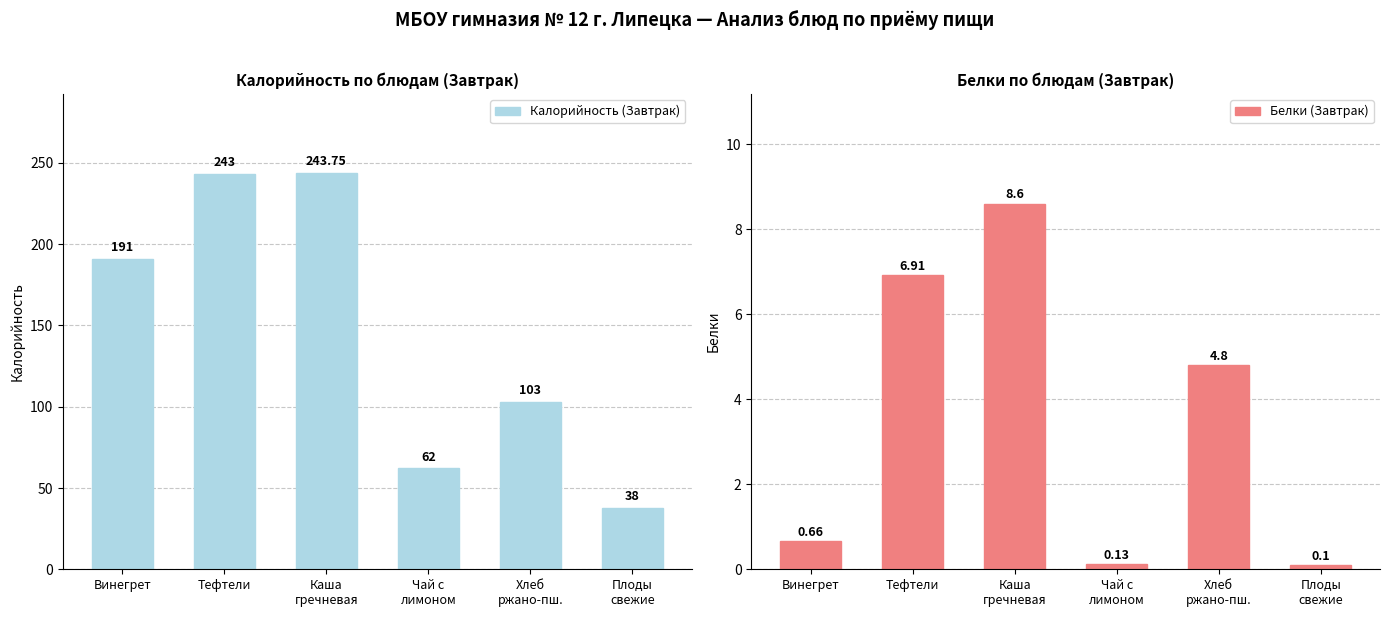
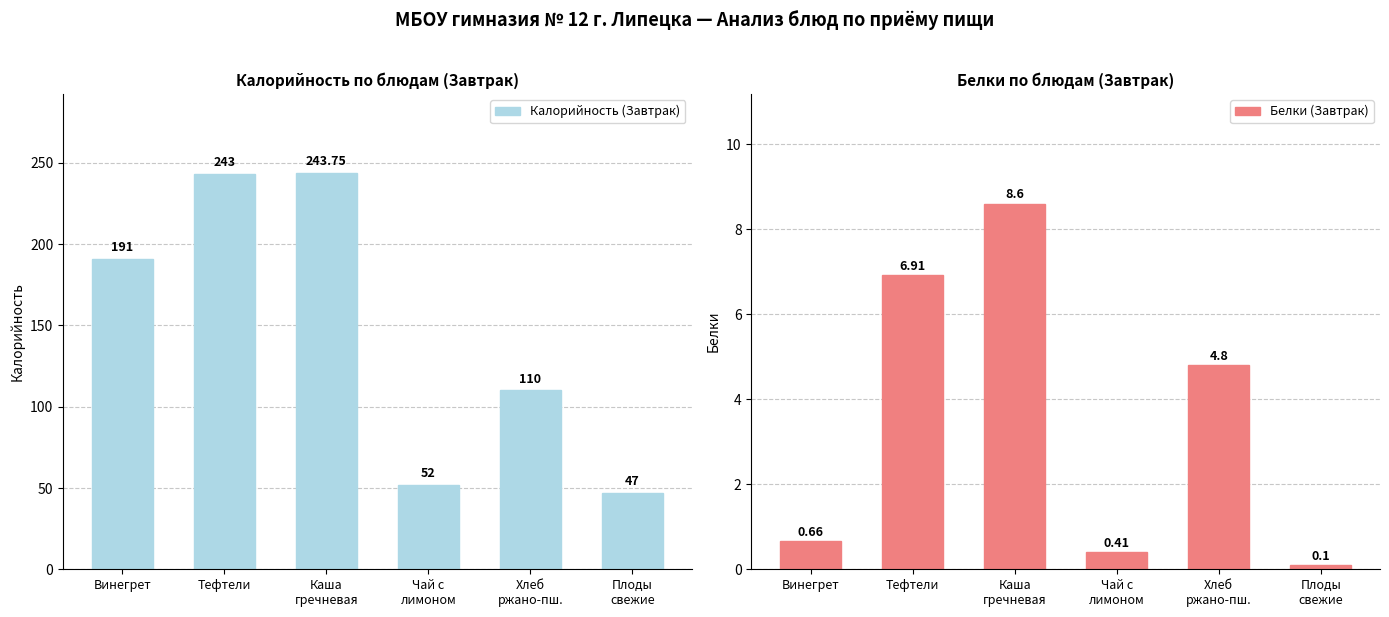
Калорийность по блюдам (Завтрак), Чай с лимоном: 62 -> 52
Калорийность по блюдам (Завтрак), Хлеб ржано-пш.: 103 -> 110
Калорийность по блюдам (Завтрак), Плоды свежие: 38 -> 47
Белки по блюдам (Завтрак), Чай с лимоном: 0.13 -> 0.41
